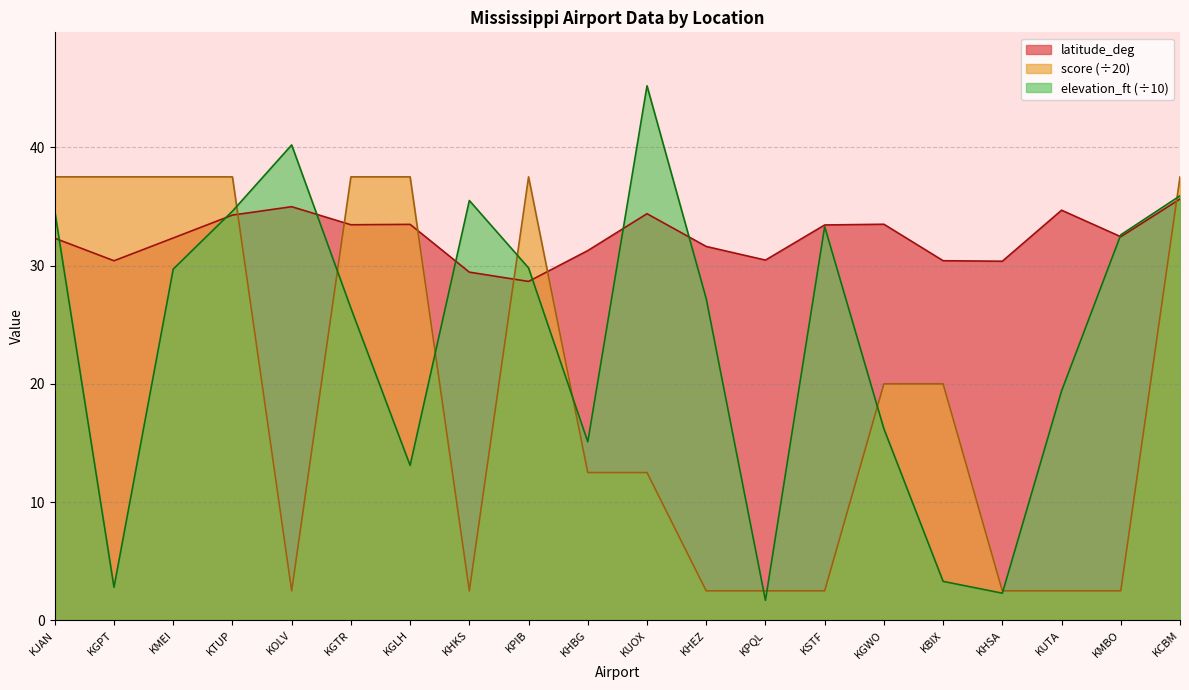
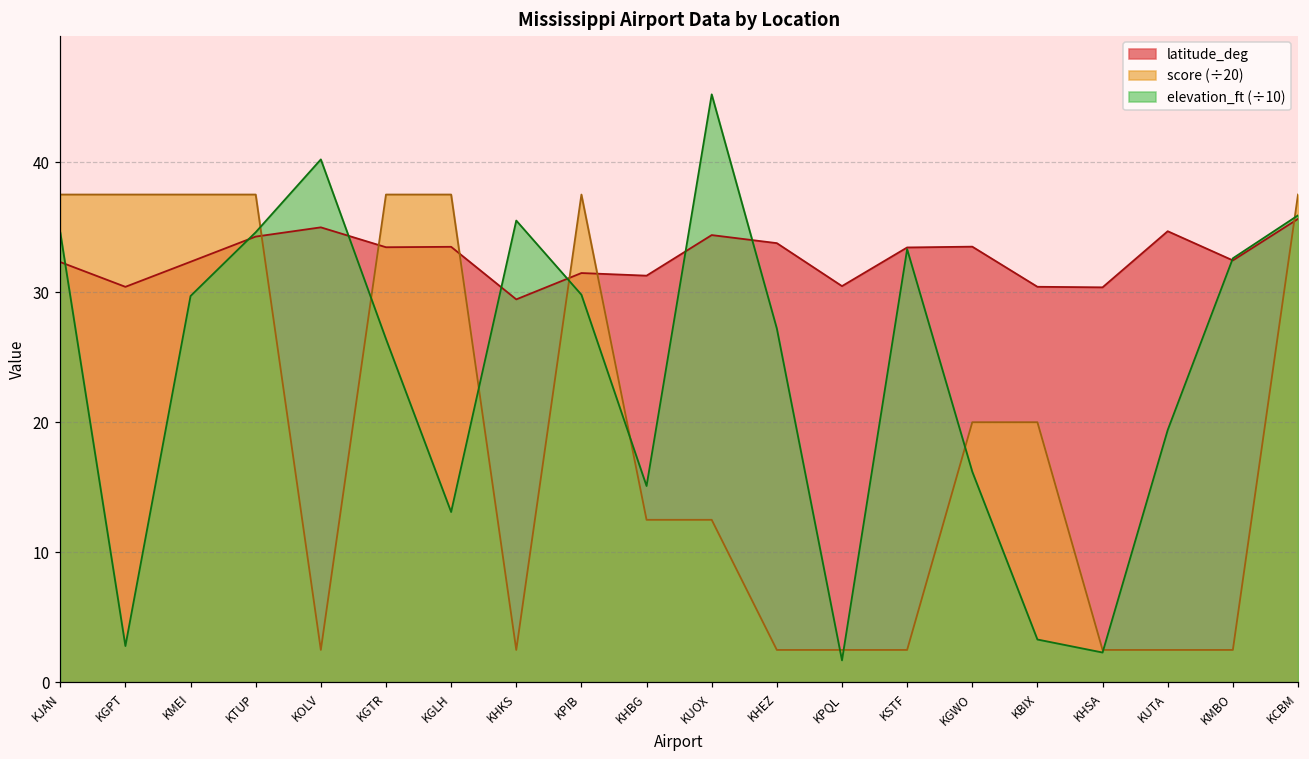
latitude_deg, KPIB: 28.7 -> 31.5
latitude_deg, KHEZ: 31.6 -> 33.8
